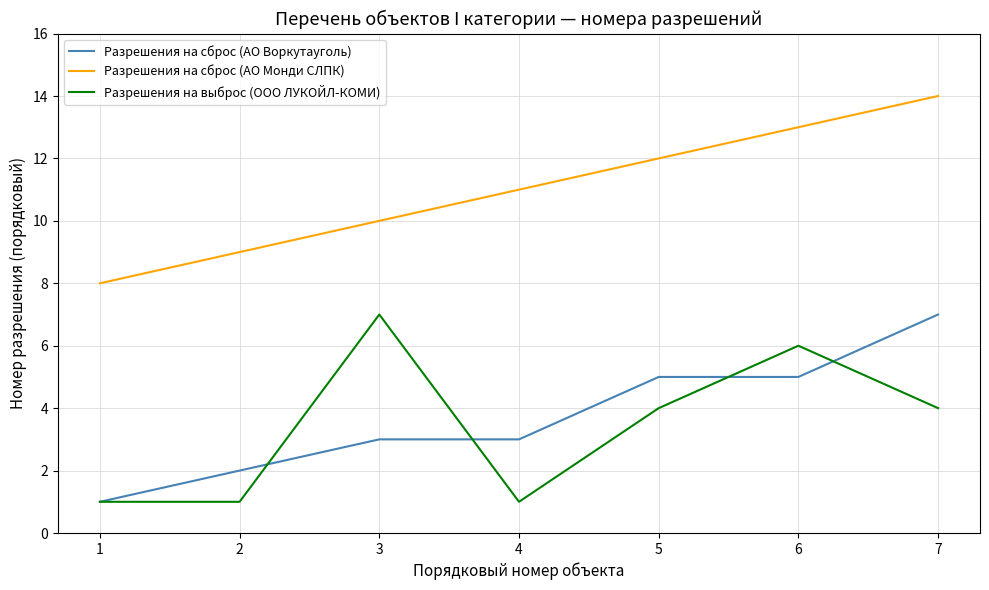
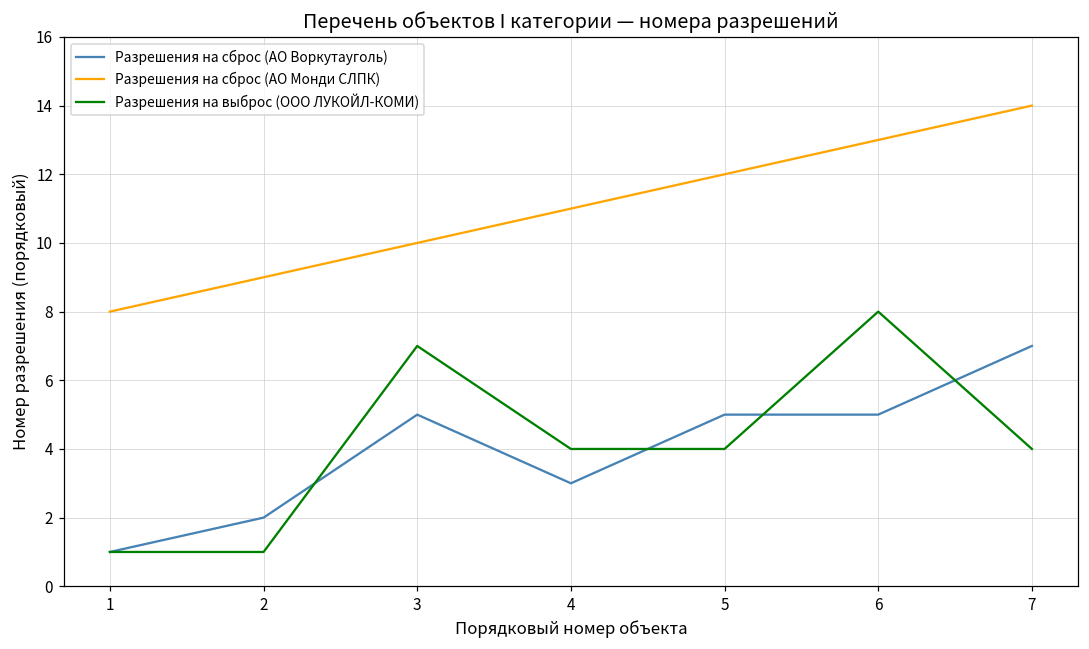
Разрешения на сброс (АО Воркутауголь), 3: 3 -> 5
Разрешения на выброс (ООО ЛУКОЙЛ-КОМИ), 4: 1 -> 4
Разрешения на выброс (ООО ЛУКОЙЛ-КОМИ), 6: 6 -> 8
